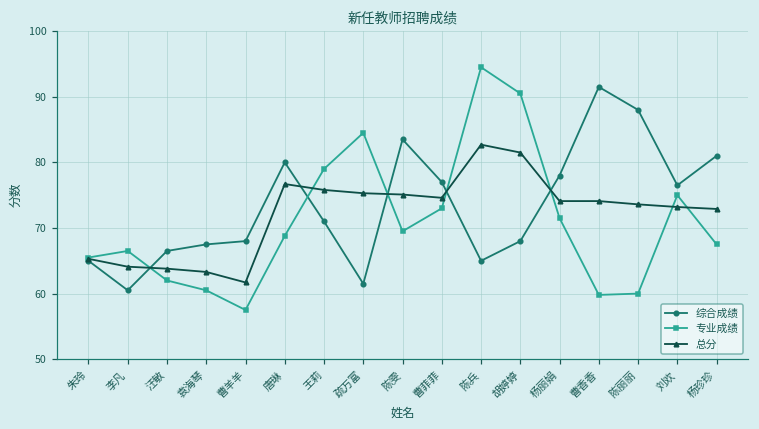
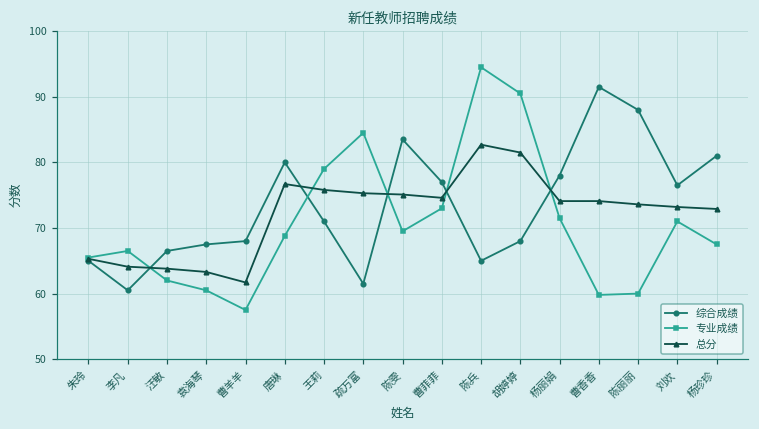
专业成绩, 刘欢: 75 -> 71
